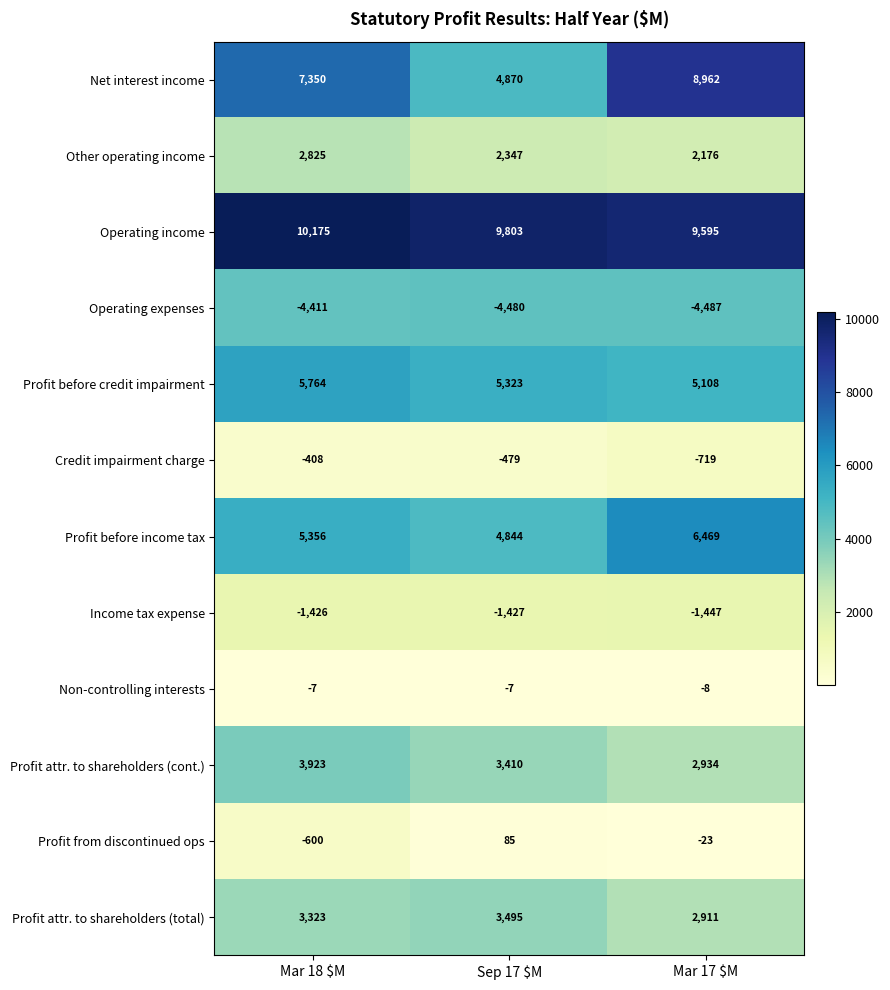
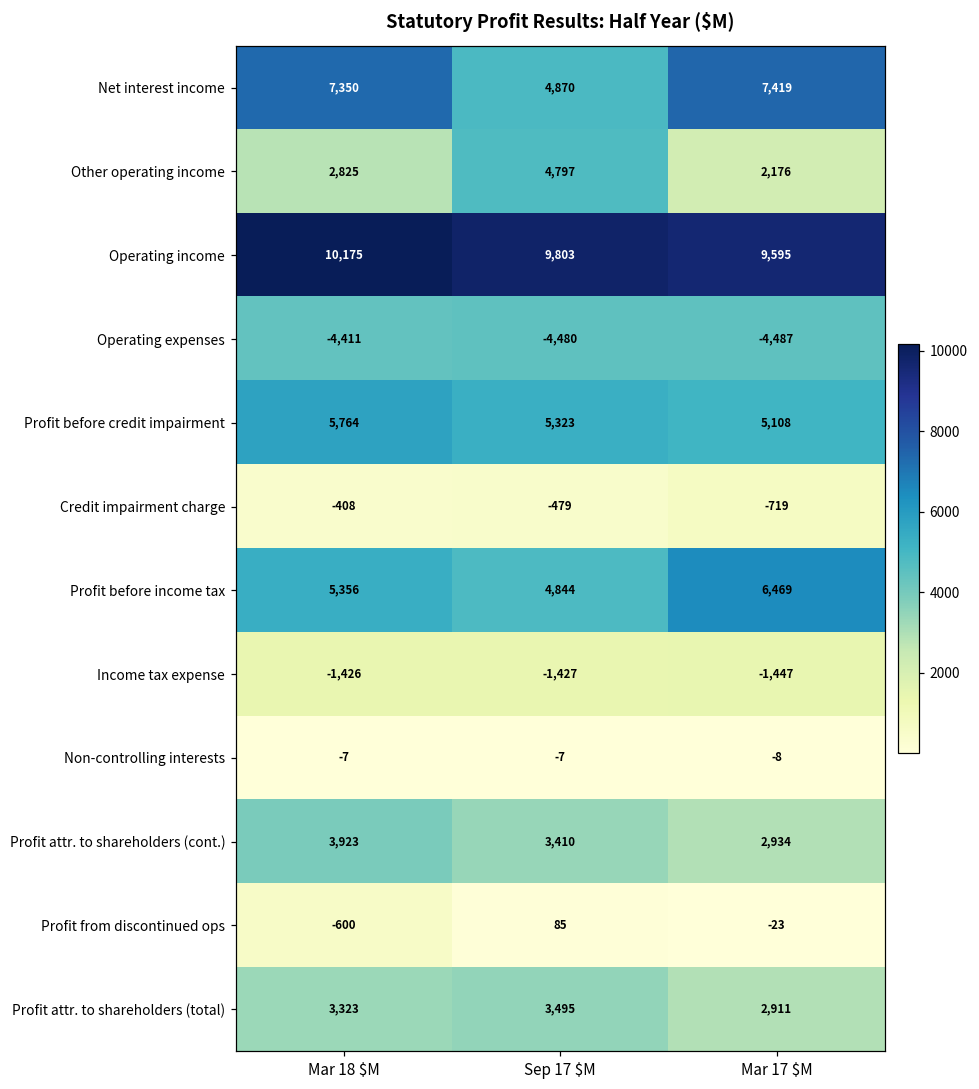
Net interest income, Mar 17 $M: 8,962 -> 7,419
Other operating income, Sep 17 $M: 2,347 -> 4,797
